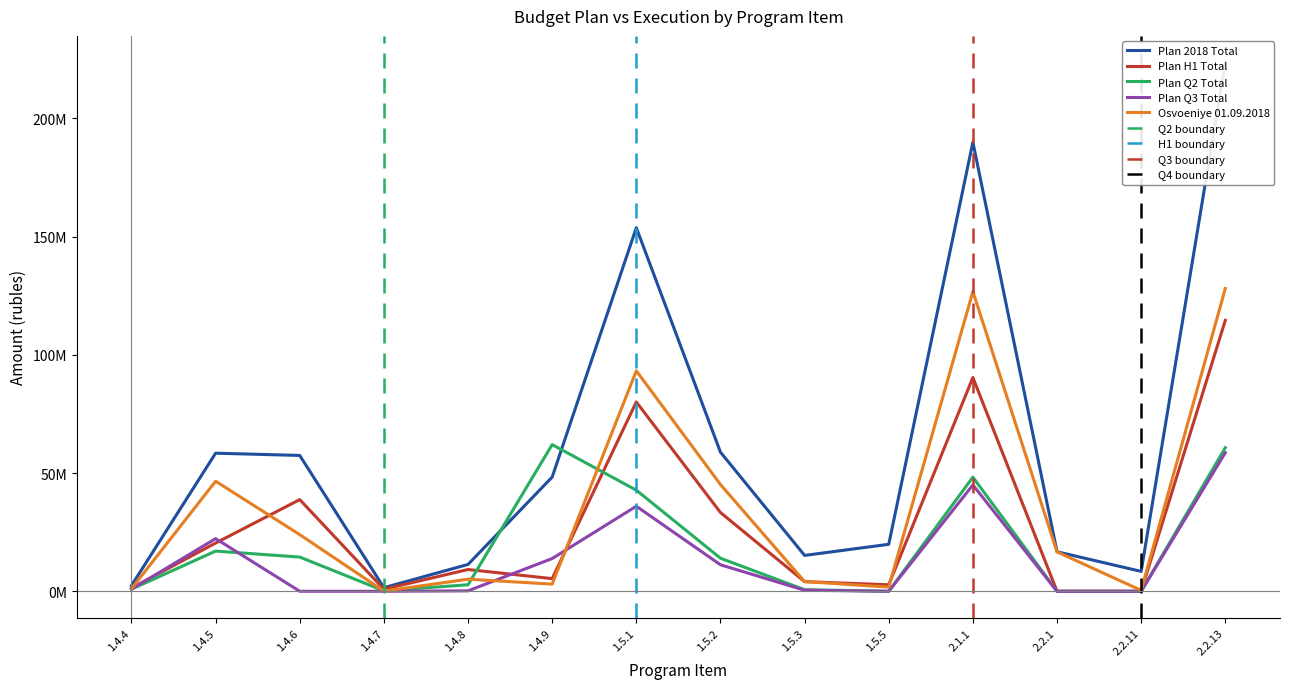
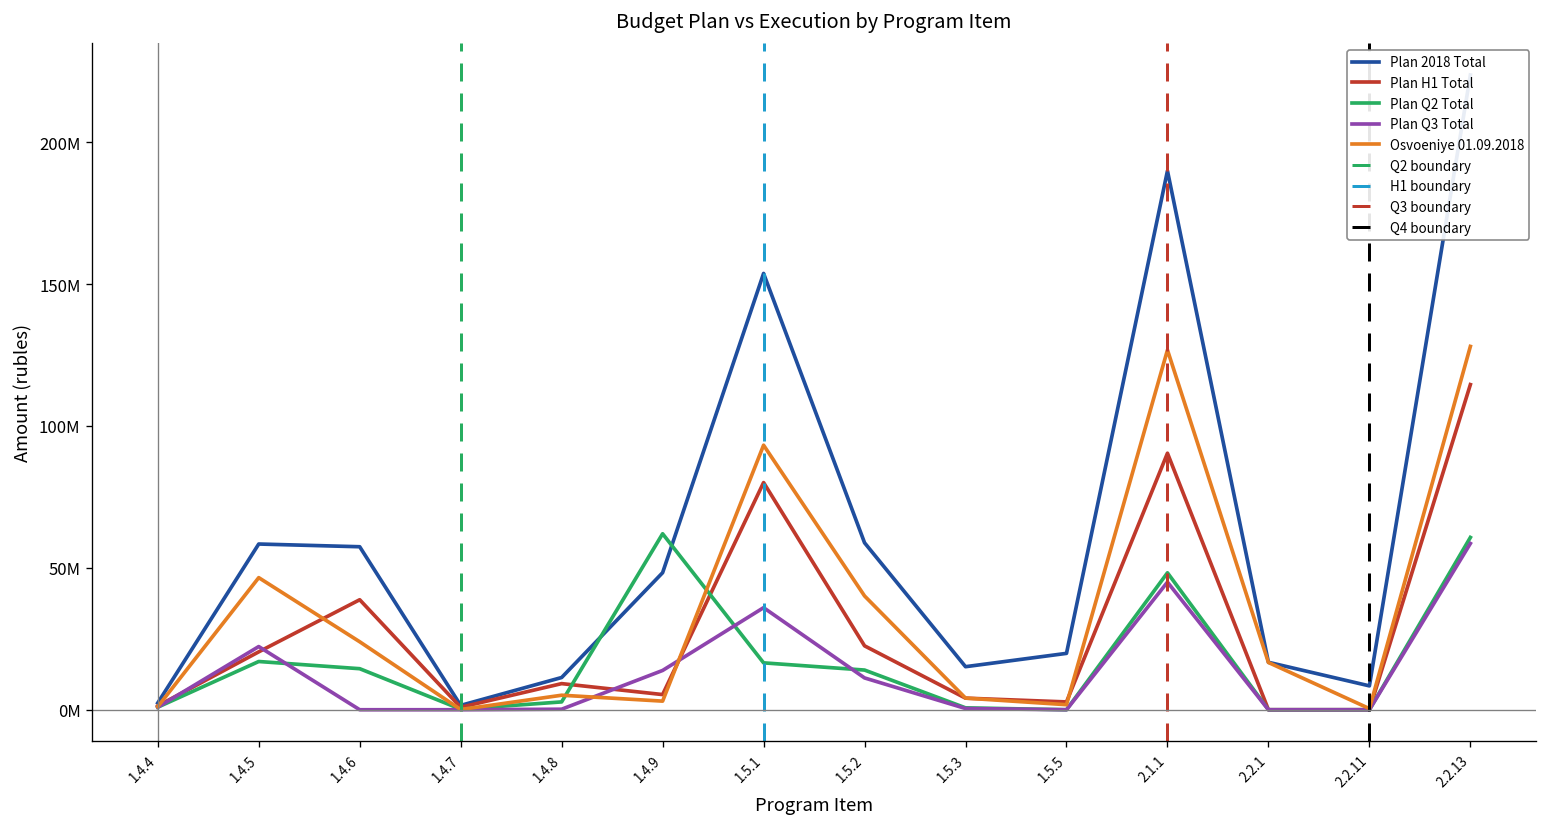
Plan Q2 Total, 1.5.1: 43000000 -> 17000000
Plan H1 Total, 1.5.2: 33000000 -> 23000000
Osvoeniye 01.09.2018, 1.5.2: 45000000 -> 40000000
